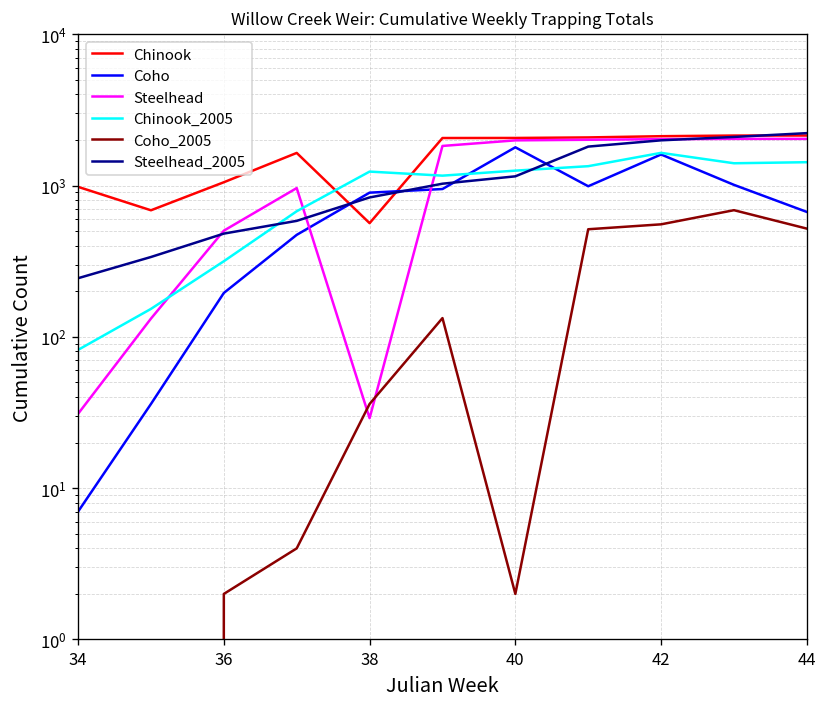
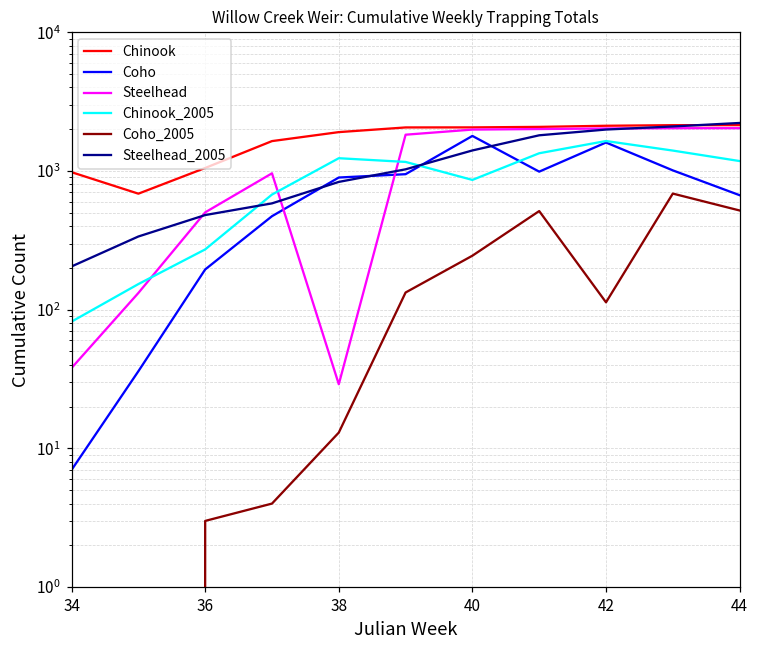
Steelhead, 34: 31 -> 38
Steelhead_2005, 34: 240 -> 210
Chinook_2005, 36: 320 -> 270
Coho_2005, 36: 2 -> 3
Chinook, 38: 600 -> 1900
Coho_2005, 38: 36 -> 13
Chinook_2005, 40: 1300 -> 900
Coho_2005, 40: 2 -> 250
Steelhead_2005, 40: 1200 -> 1400
Coho_2005, 42: 600 -> 110
Chinook_2005, 44: 1400 -> 1200
